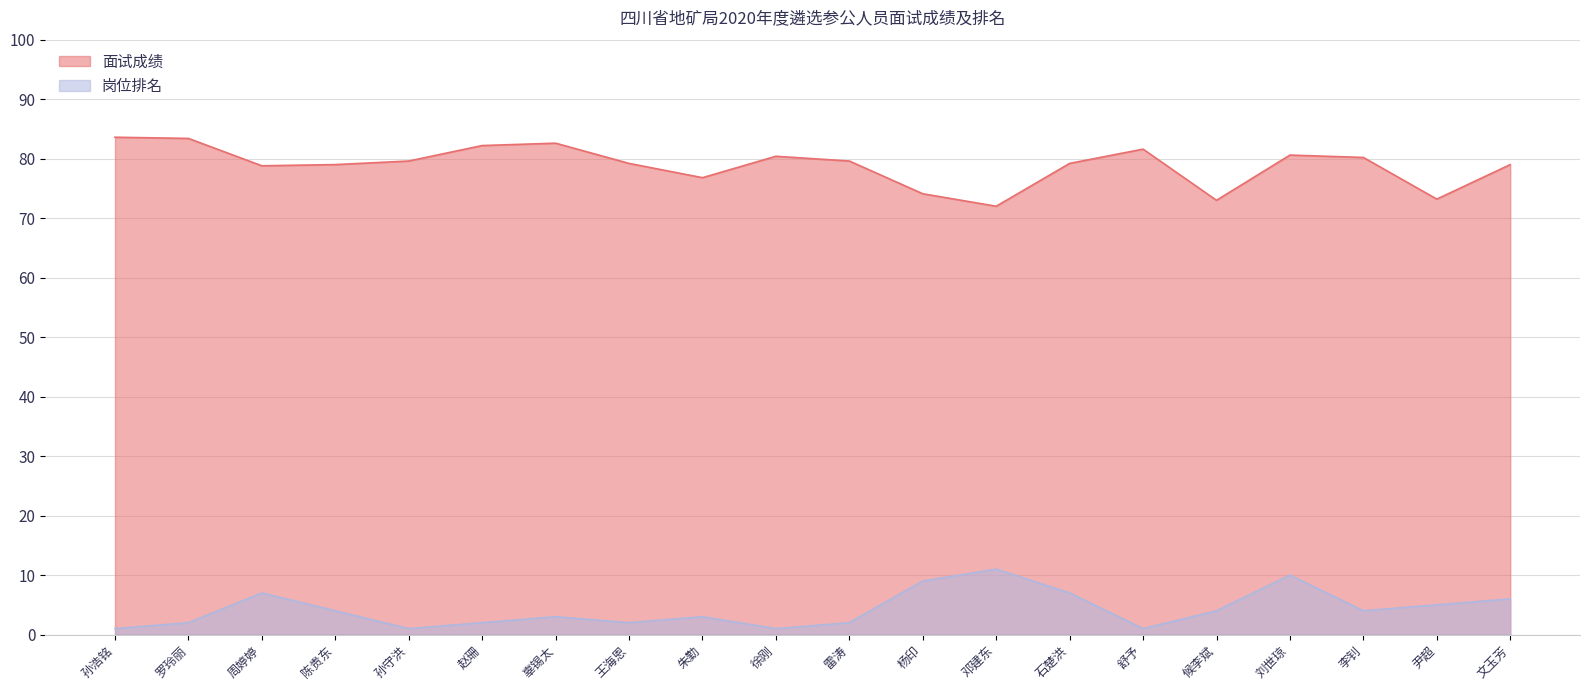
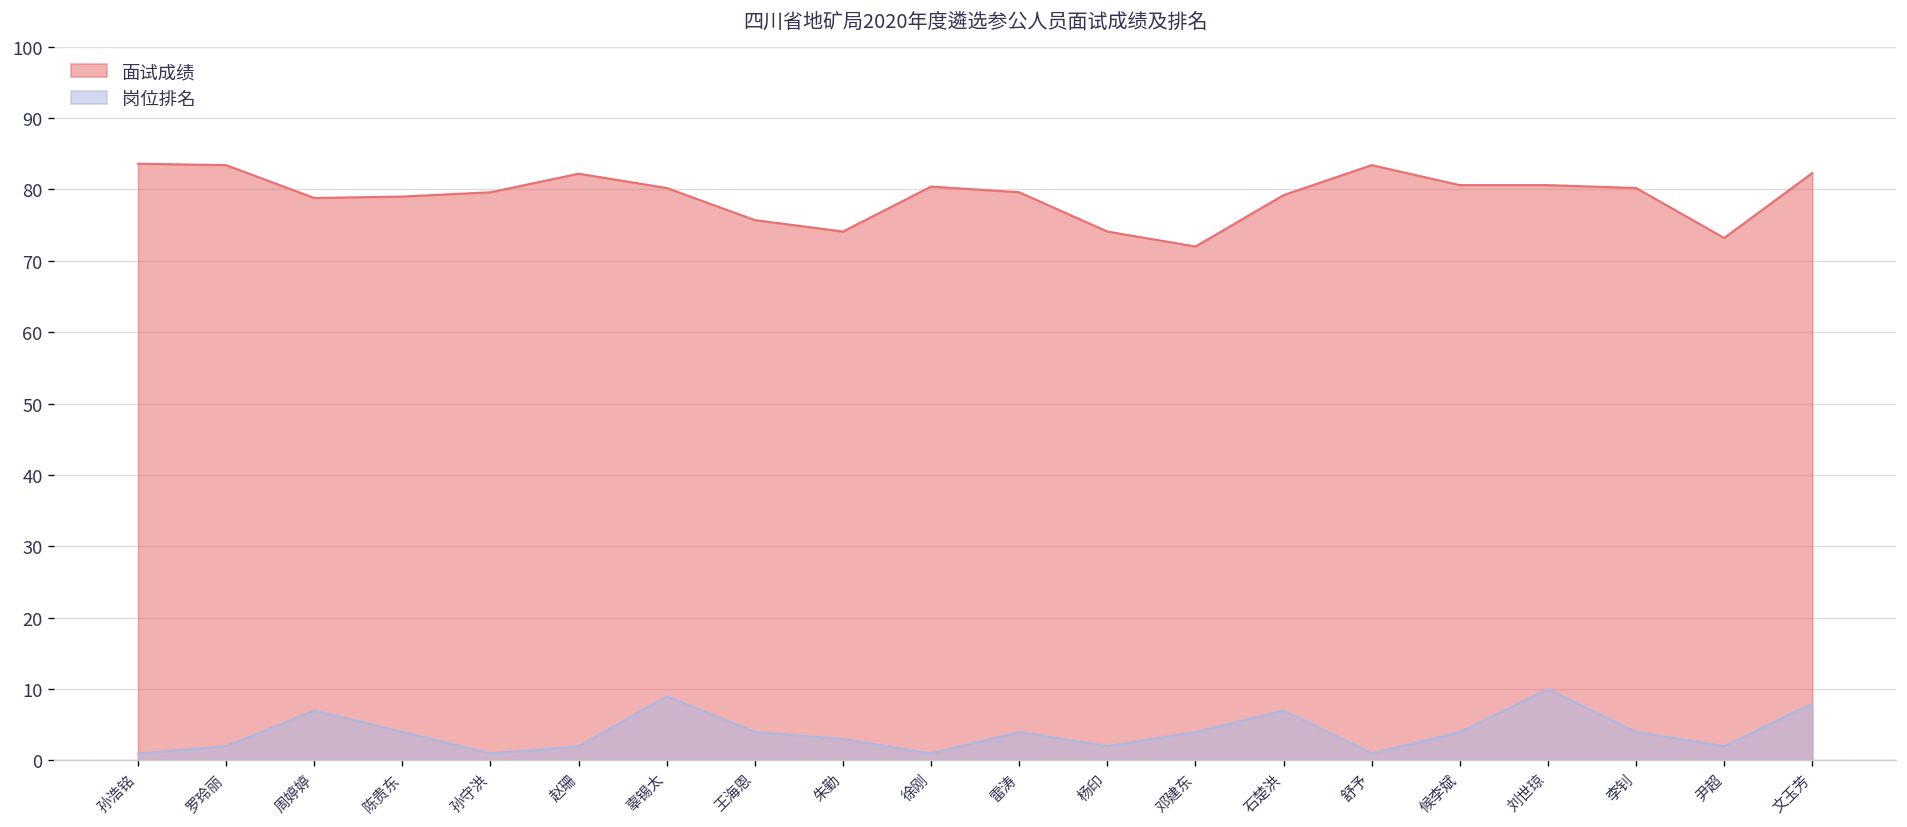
面试成绩, 辜锡太: 83 -> 80
岗位排名, 辜锡太: 3 -> 9
面试成绩, 王海恩: 79 -> 76
岗位排名, 王海恩: 2 -> 4
面试成绩, 朱勤: 77 -> 74
岗位排名, 雷涛: 2 -> 4
岗位排名, 杨印: 9 -> 2
岗位排名, 邓建东: 11 -> 4
面试成绩, 舒予: 82 -> 83
面试成绩, 候李斌: 73 -> 81
岗位排名, 尹超: 5 -> 2
面试成绩, 文玉芳: 79 -> 82
岗位排名, 文玉芳: 6 -> 8
